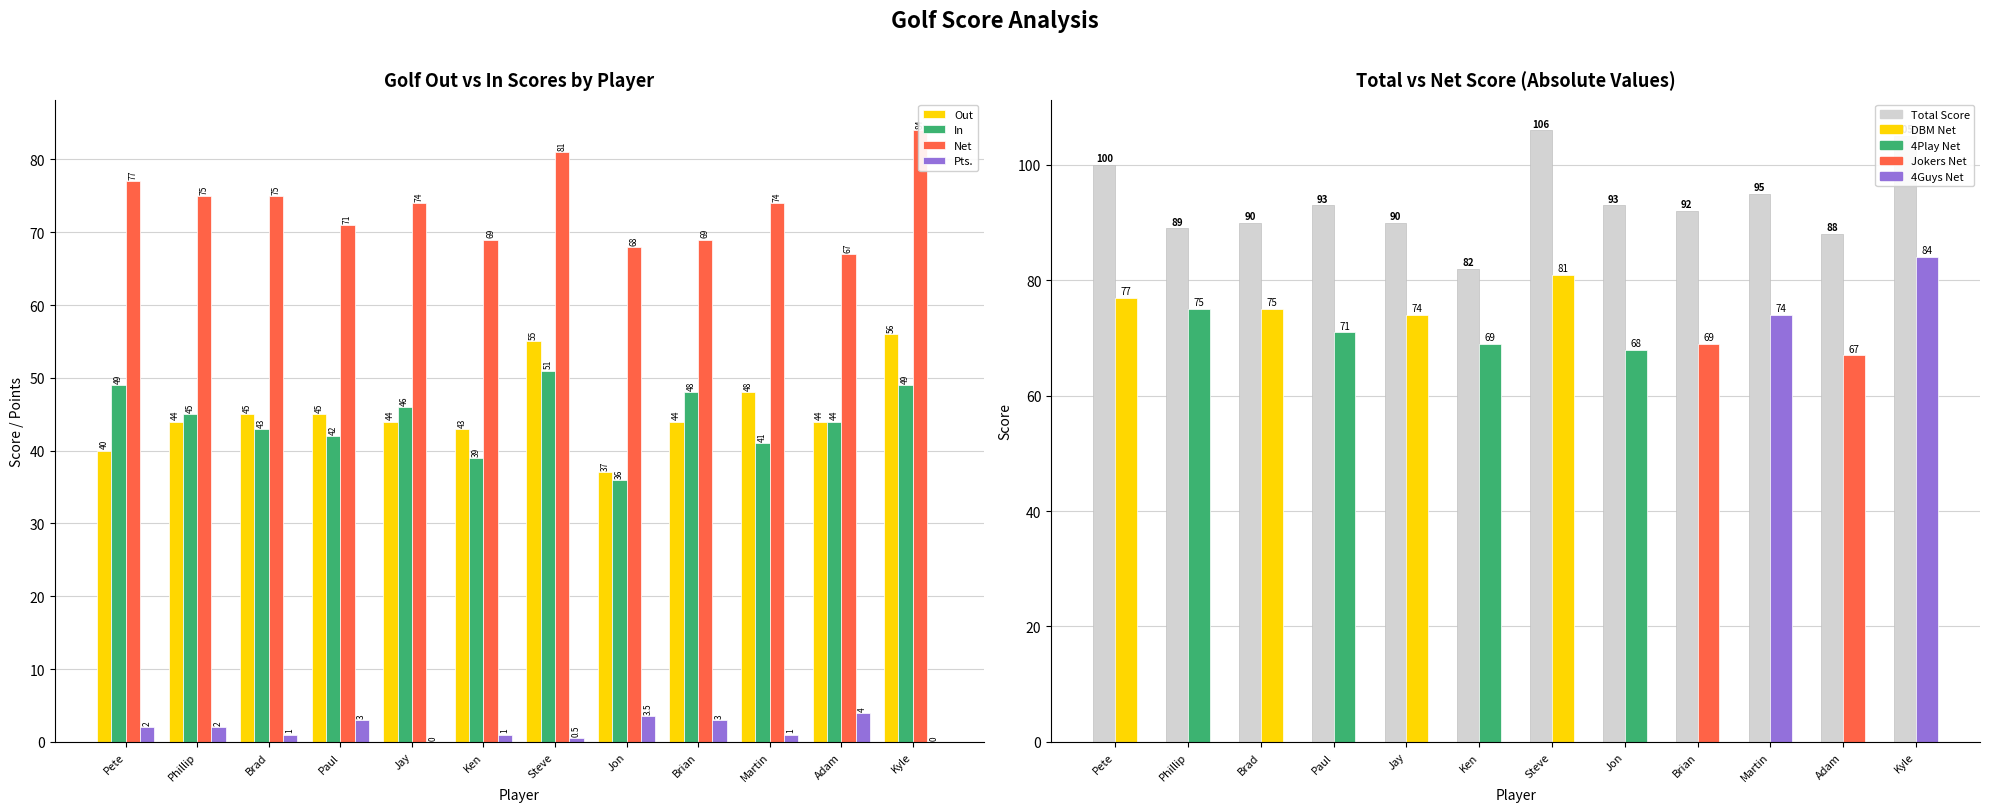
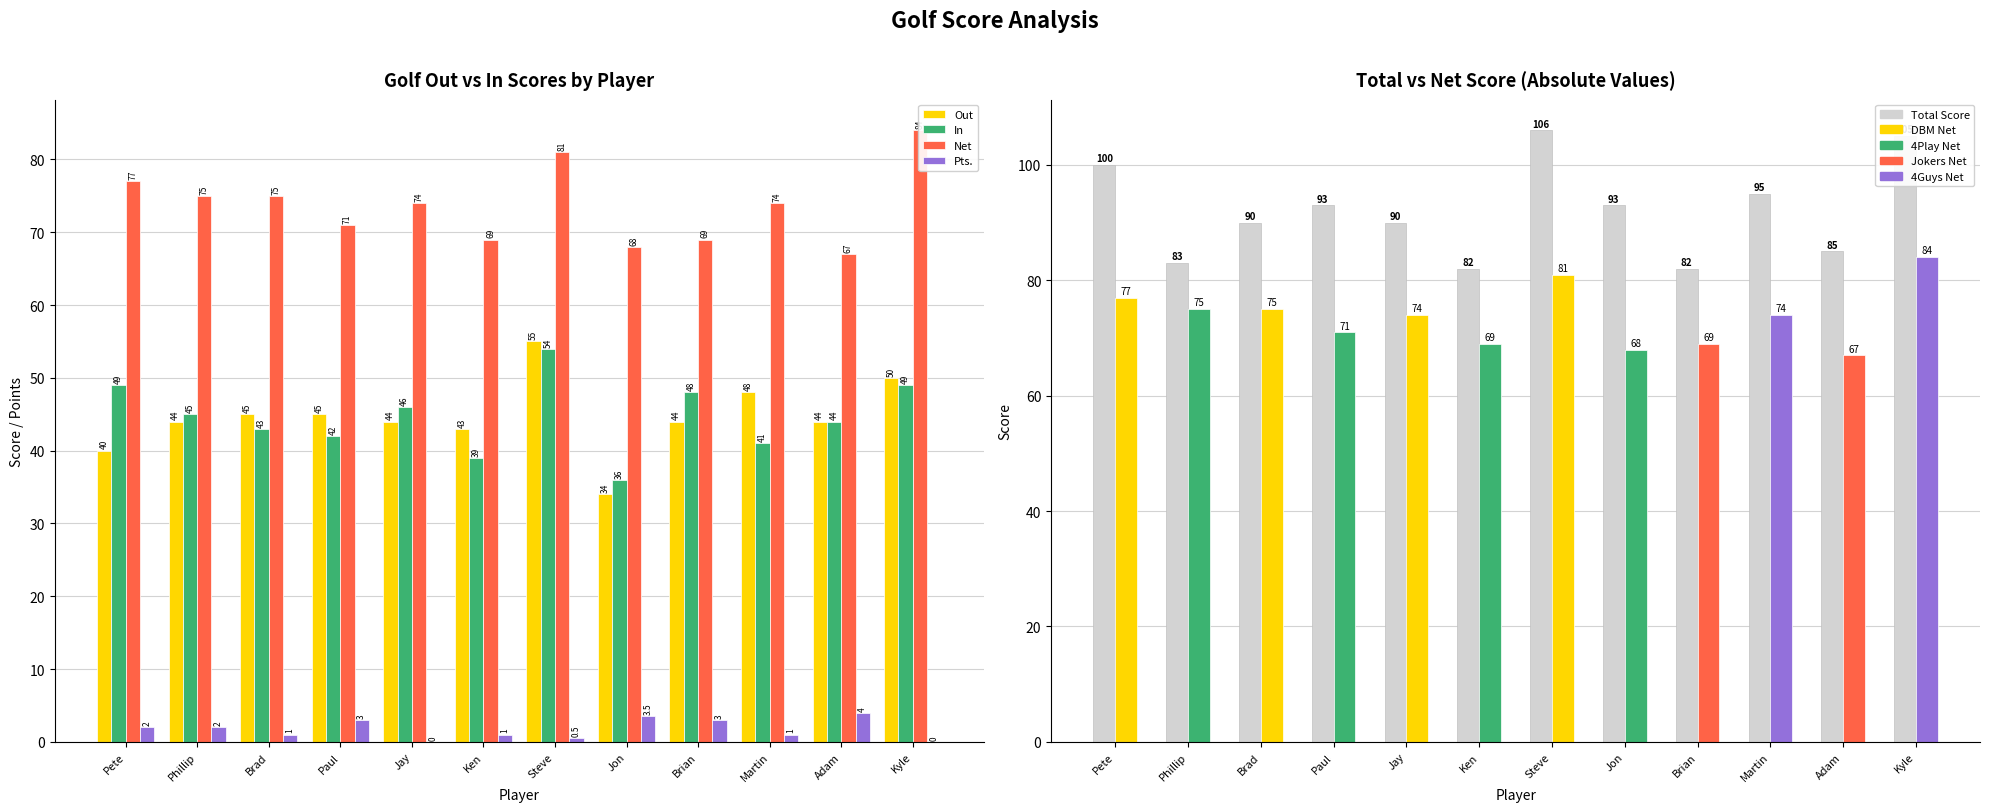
Golf Out vs In Scores by Player, In, Steve: 51 -> 54
Golf Out vs In Scores by Player, Out, Jon: 37 -> 34
Golf Out vs In Scores by Player, Out, Kyle: 56 -> 50
Total vs Net Score (Absolute Values), Total Score, Phillip: 89 -> 83
Total vs Net Score (Absolute Values), Total Score, Brian: 92 -> 82
Total vs Net Score (Absolute Values), Total Score, Adam: 88 -> 85
